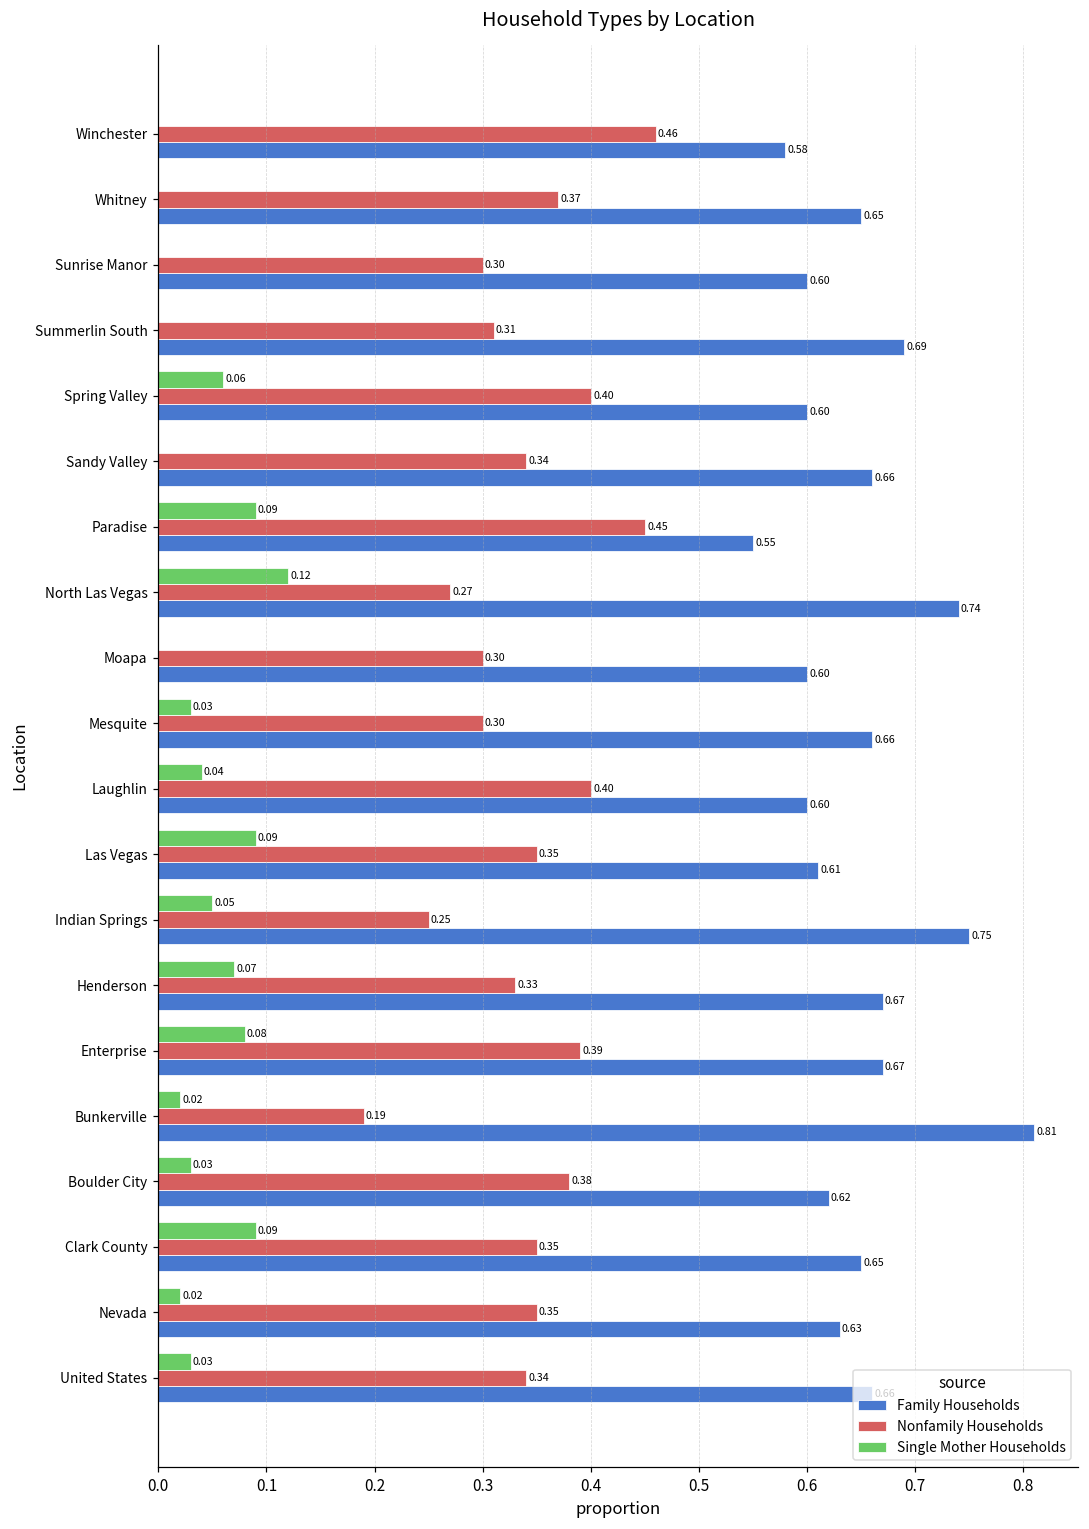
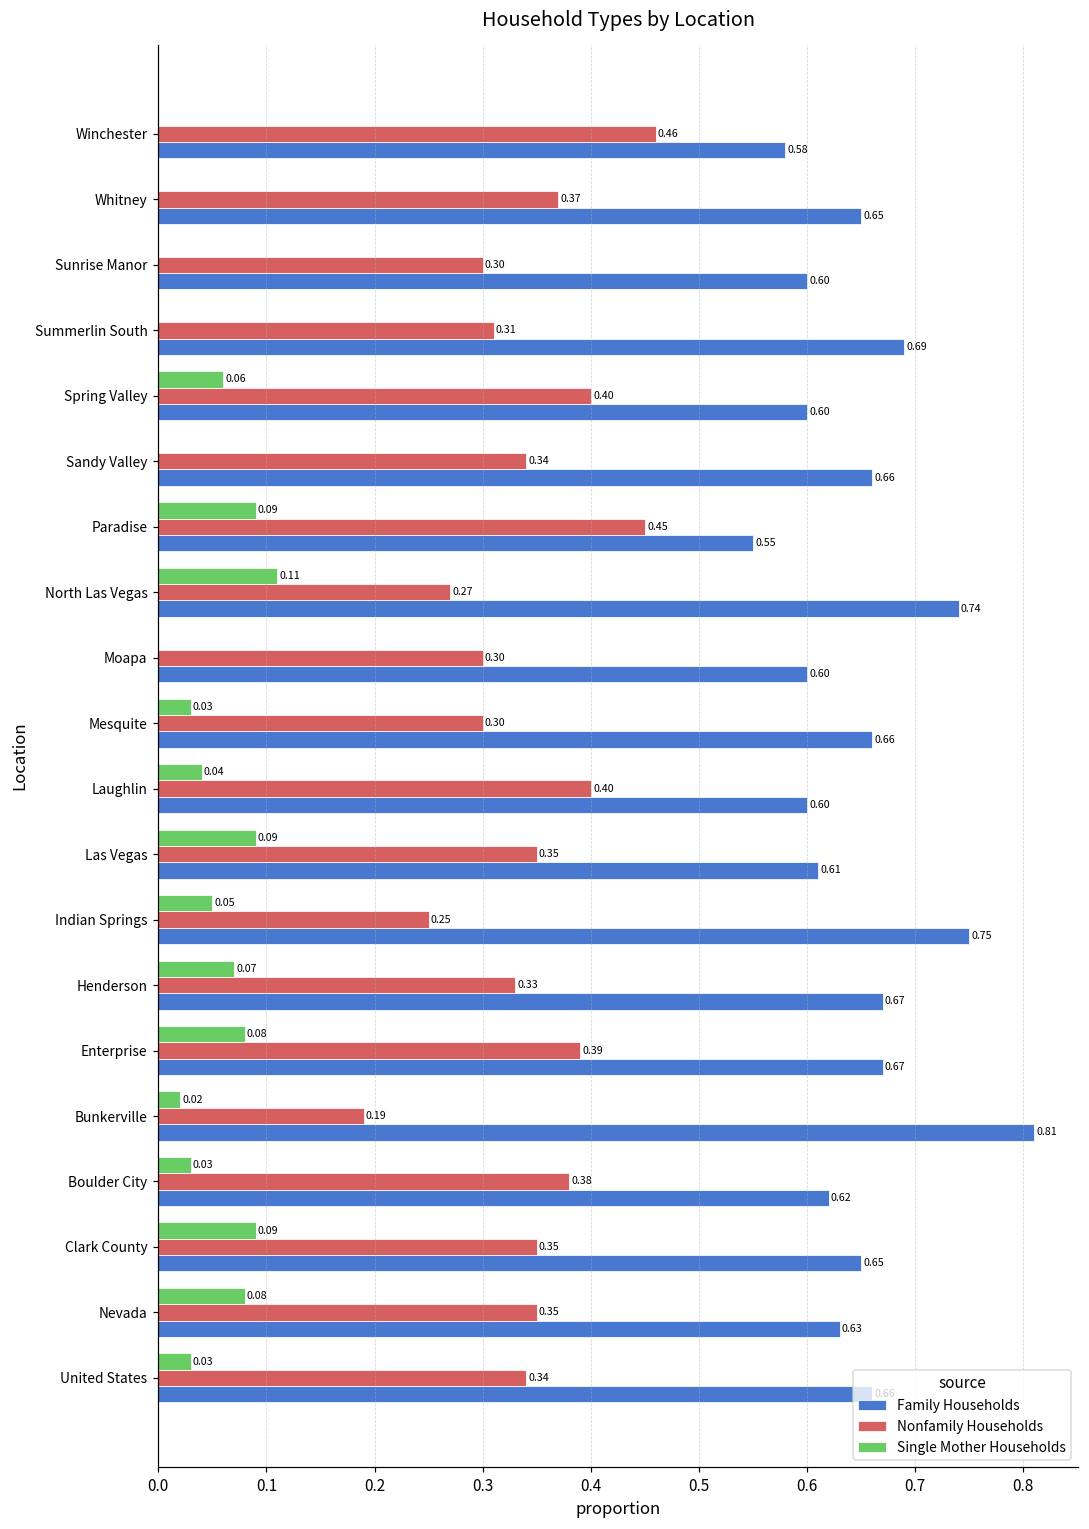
Single Mother Households, North Las Vegas: 0.12 -> 0.11
Single Mother Households, Nevada: 0.02 -> 0.08
